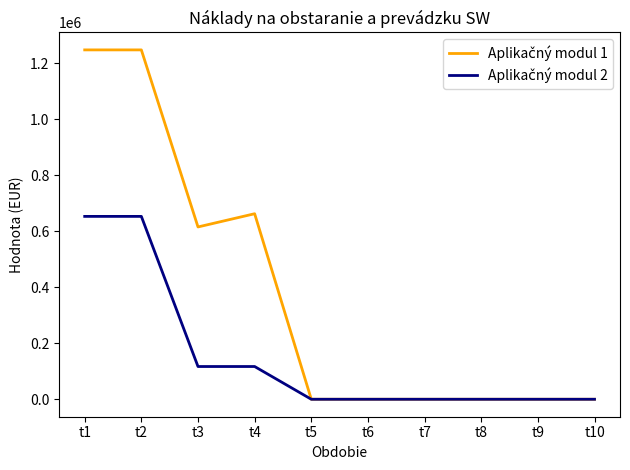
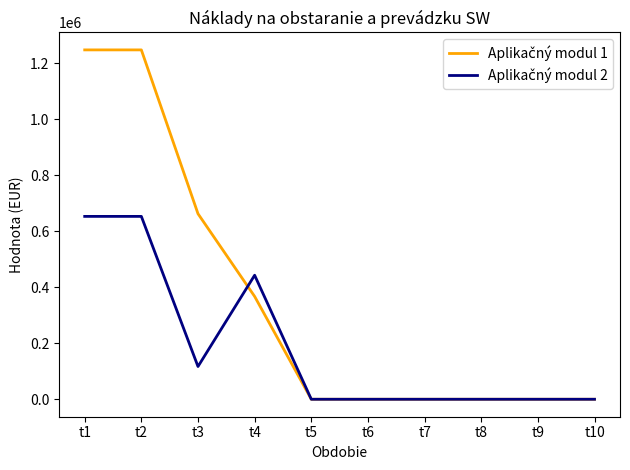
Aplikačný modul 1, t3: 620000 -> 660000
Aplikačný modul 1, t4: 660000 -> 370000
Aplikačný modul 2, t4: 120000 -> 440000
